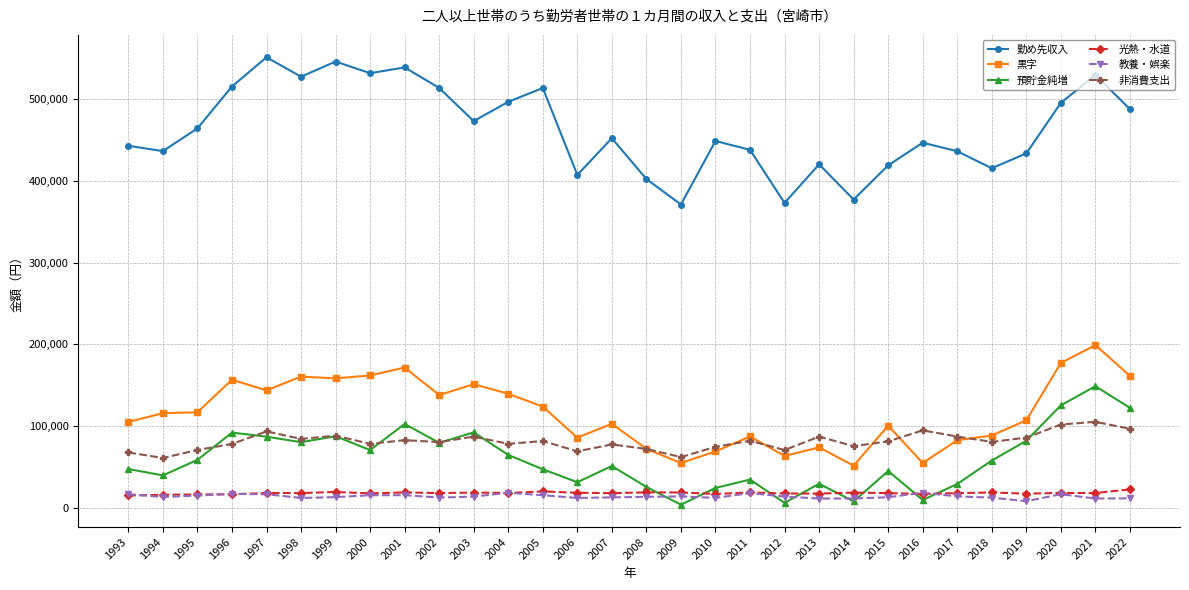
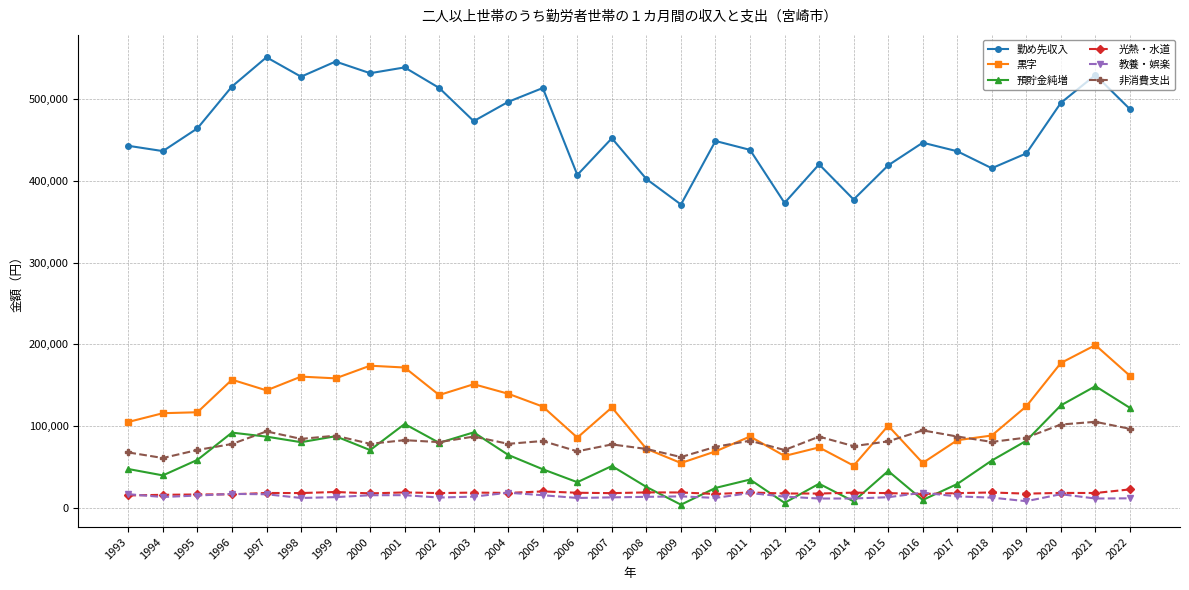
黒字, 2000: 160,000 -> 170,000
黒字, 2007: 100,000 -> 120,000
黒字, 2019: 110,000 -> 120,000
